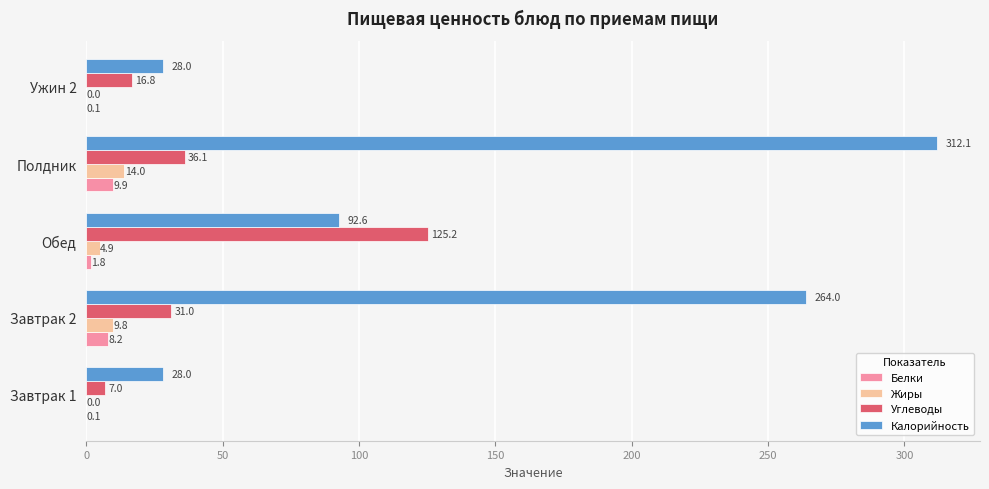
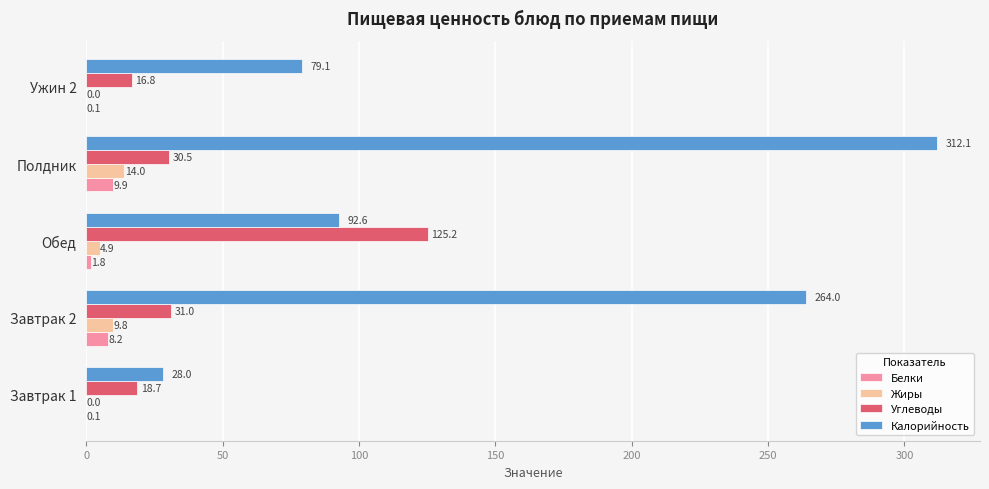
Калорийность, Ужин 2: 28.0 -> 79.1
Углеводы, Полдник: 36.1 -> 30.5
Углеводы, Завтрак 1: 7.0 -> 18.7
